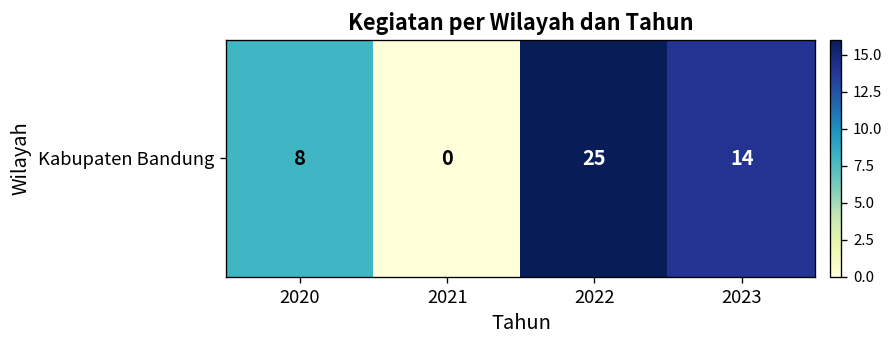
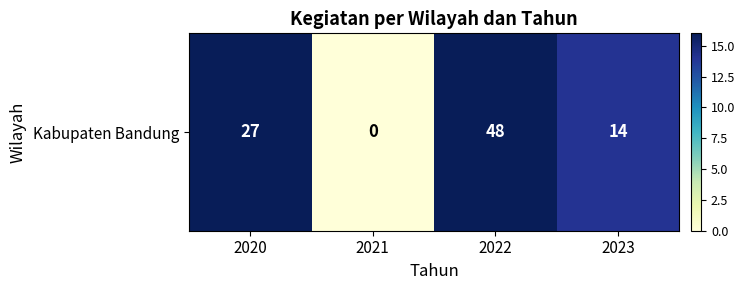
Kabupaten Bandung, 2020: 8 -> 27
Kabupaten Bandung, 2022: 25 -> 48
